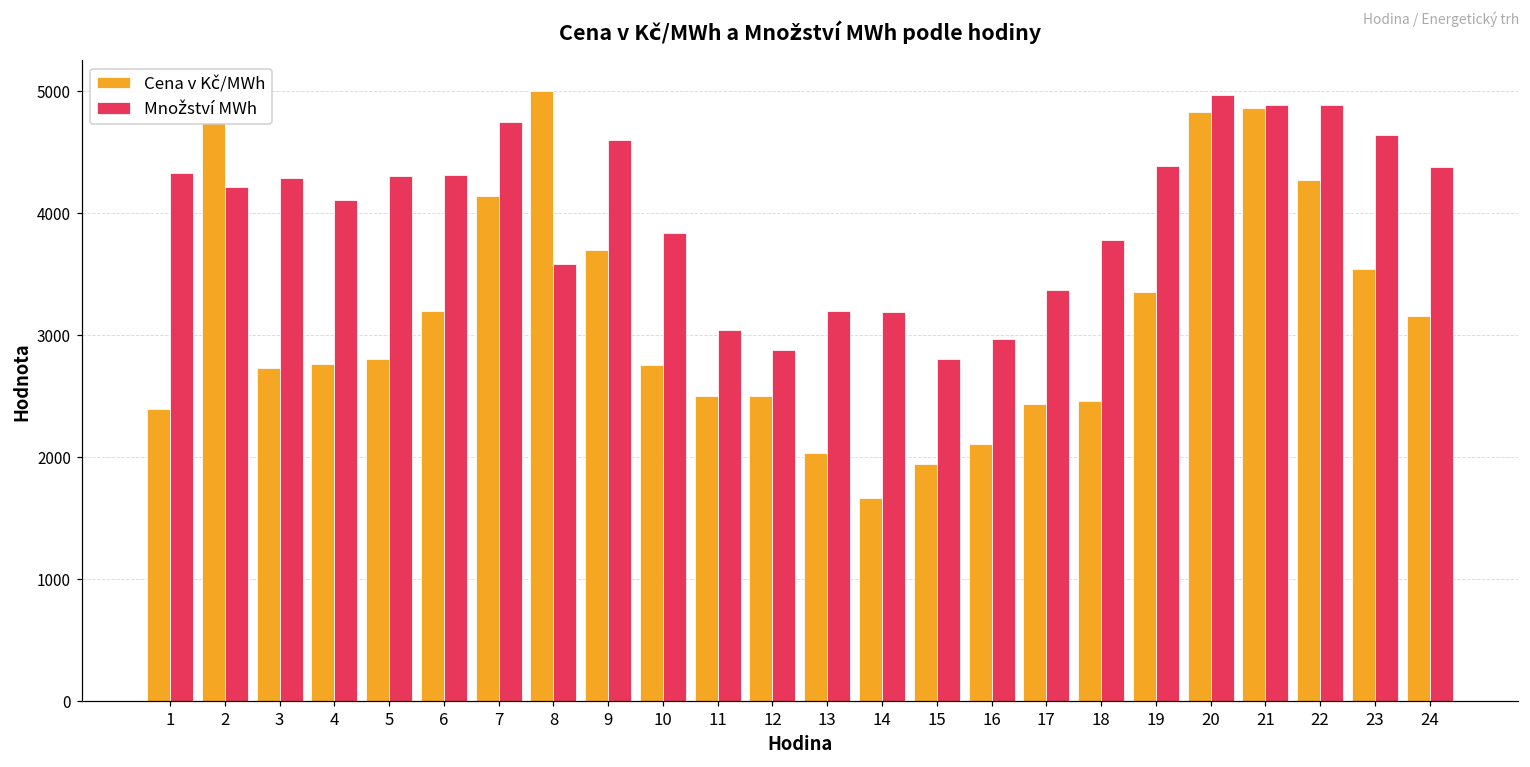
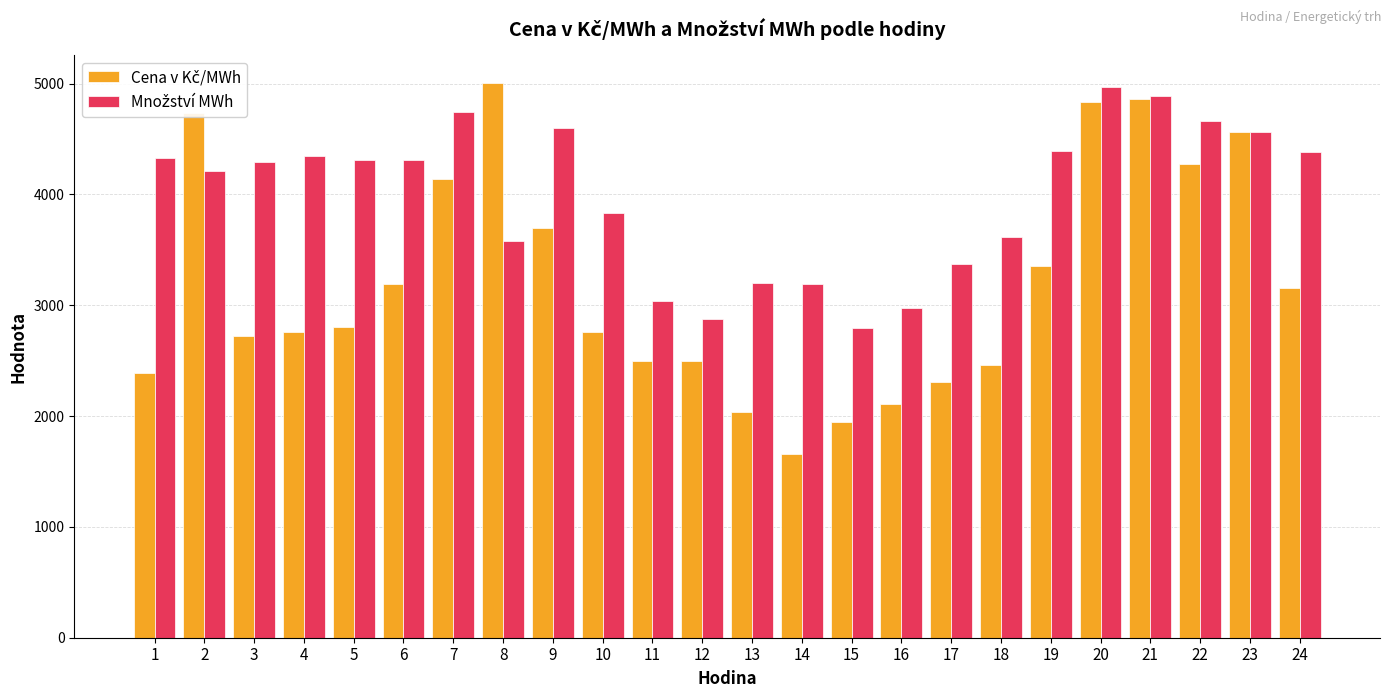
Množství MWh, 4: 4110 -> 4350
Cena v Kč/MWh, 17: 2430 -> 2310
Množství MWh, 18: 3780 -> 3610
Množství MWh, 22: 4890 -> 4660
Cena v Kč/MWh, 23: 3540 -> 4570
Množství MWh, 23: 4640 -> 4560
